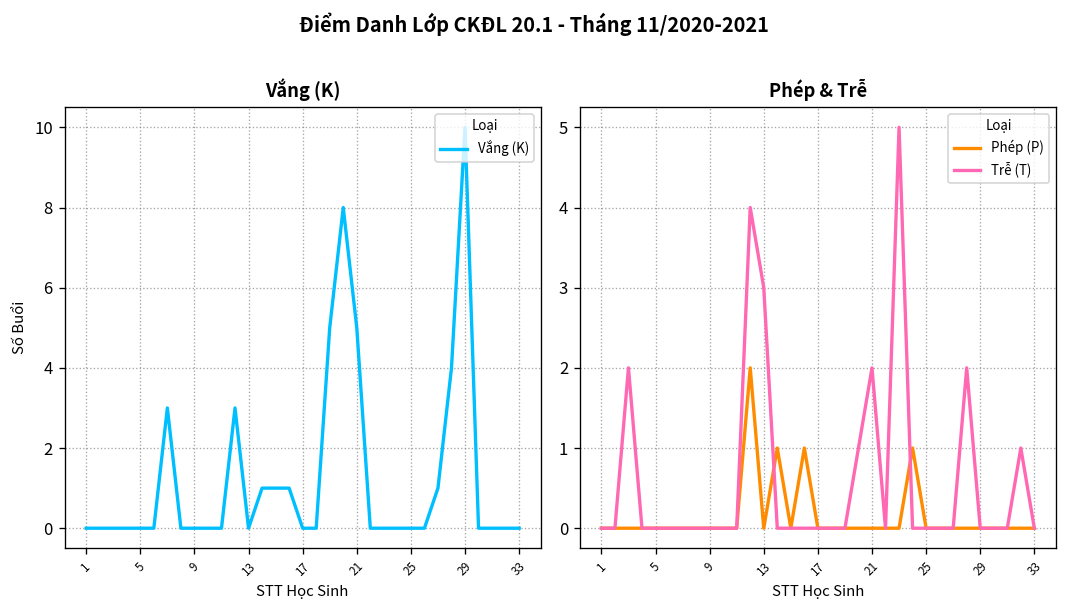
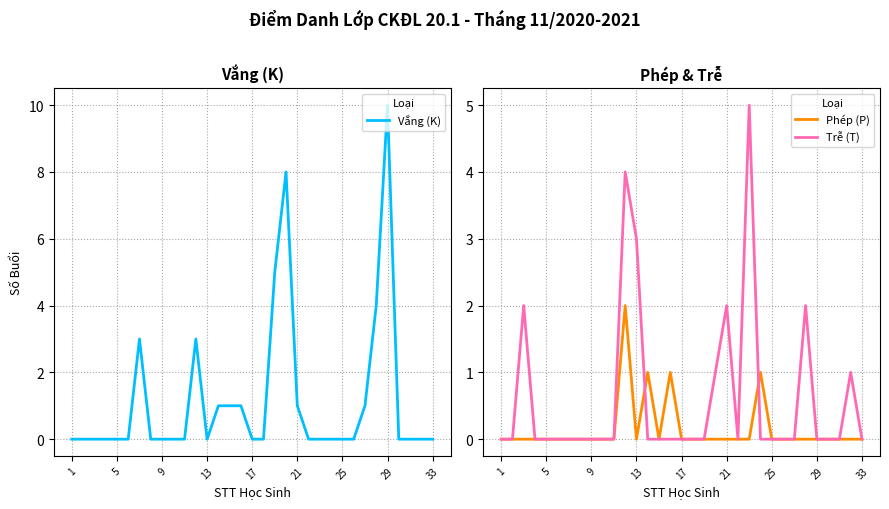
Vắng (K), 21: 5 -> 1
